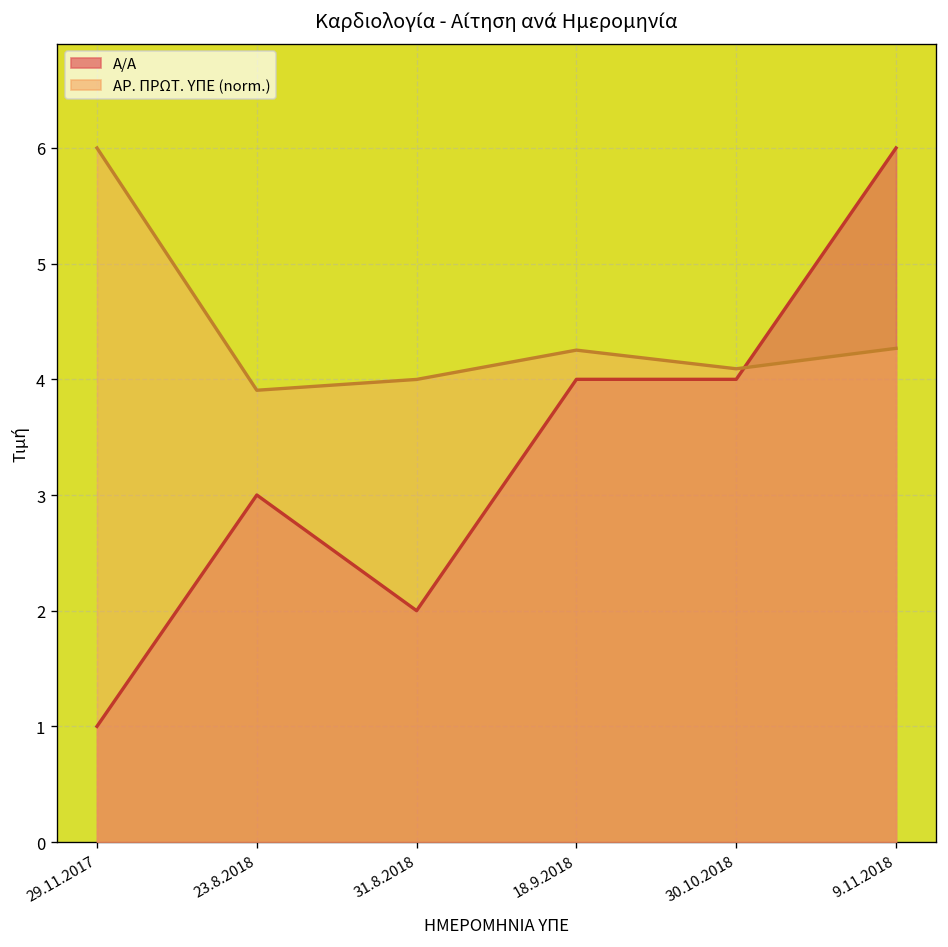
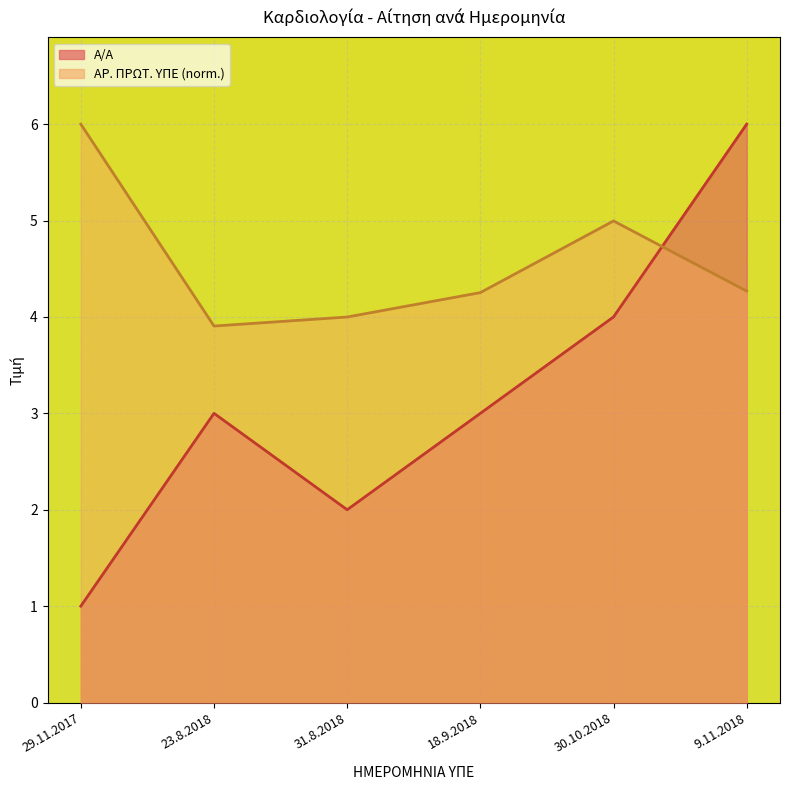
Α/Α, 18.9.2018: 4 -> 3
ΑΡ. ΠΡΩΤ. ΥΠΕ (norm.), 30.10.2018: 4.1 -> 5.0
